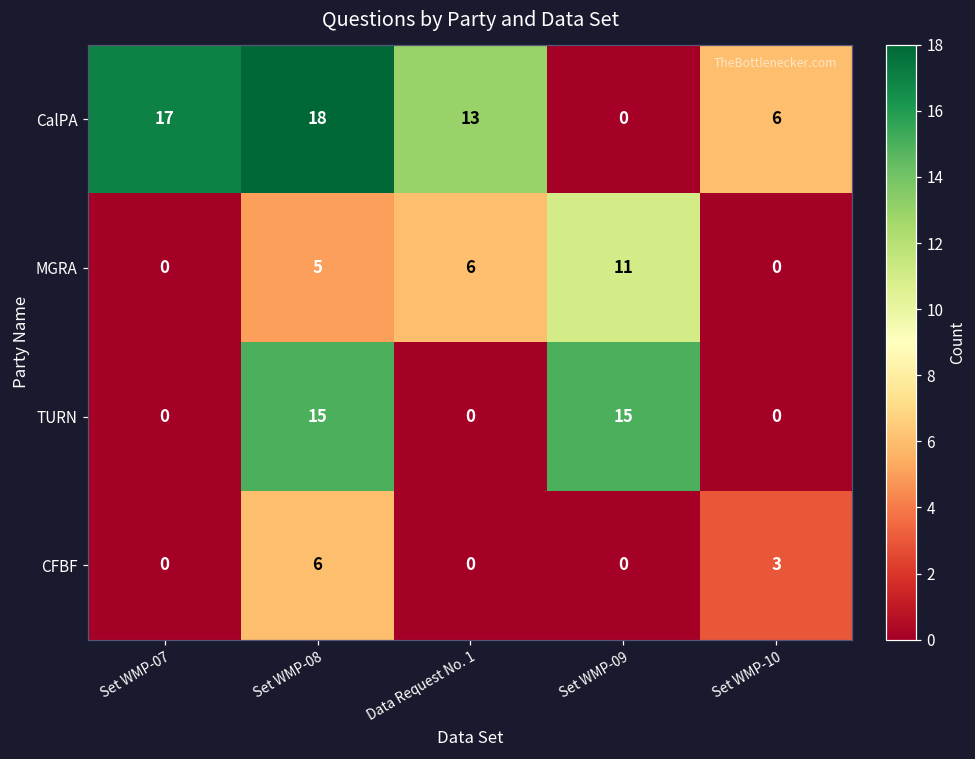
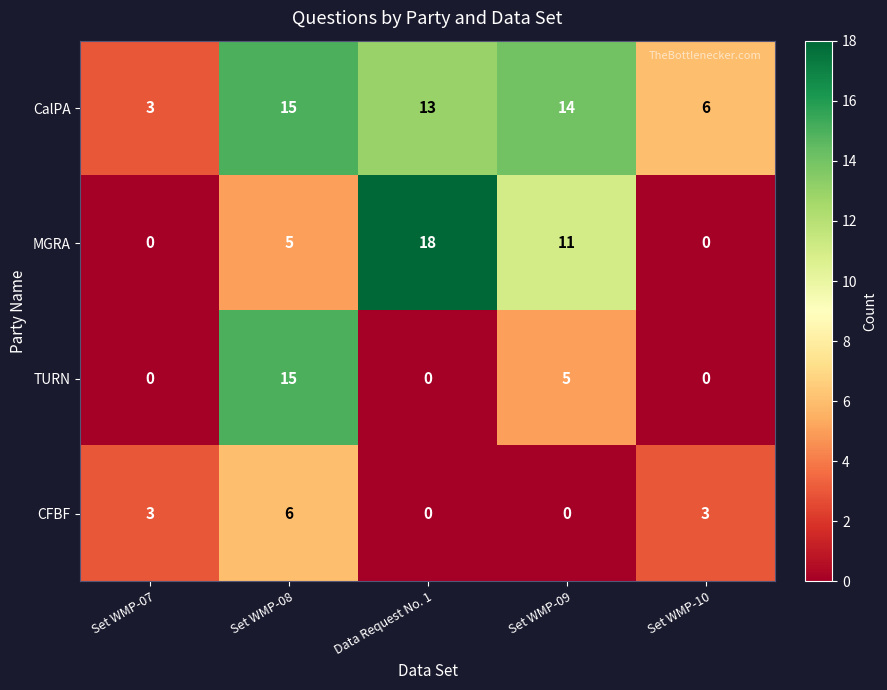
CalPA, Set WMP-07: 17 -> 3
CalPA, Set WMP-08: 18 -> 15
CalPA, Set WMP-09: 0 -> 14
MGRA, Data Request No. 1: 6 -> 18
TURN, Set WMP-09: 15 -> 5
CFBF, Set WMP-07: 0 -> 3
